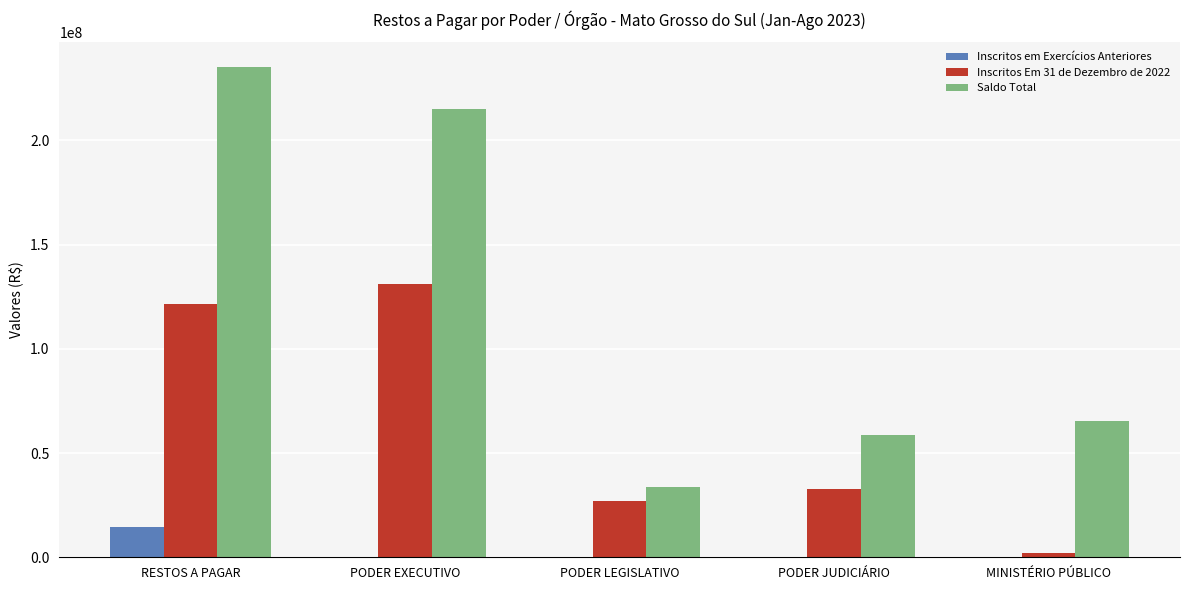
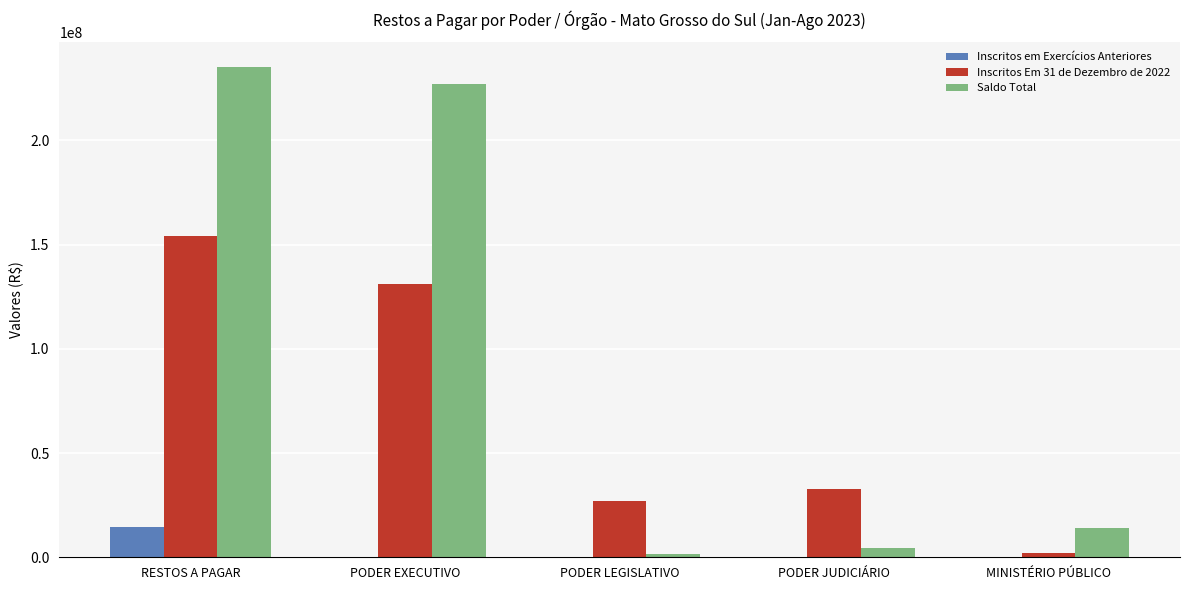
Inscritos Em 31 de Dezembro de 2022, RESTOS A PAGAR: 121000000 -> 154000000
Saldo Total, PODER EXECUTIVO: 215000000 -> 227000000
Saldo Total, PODER LEGISLATIVO: 34000000 -> 2000000
Saldo Total, PODER JUDICIÁRIO: 58000000 -> 4000000
Saldo Total, MINISTÉRIO PÚBLICO: 65000000 -> 14000000
